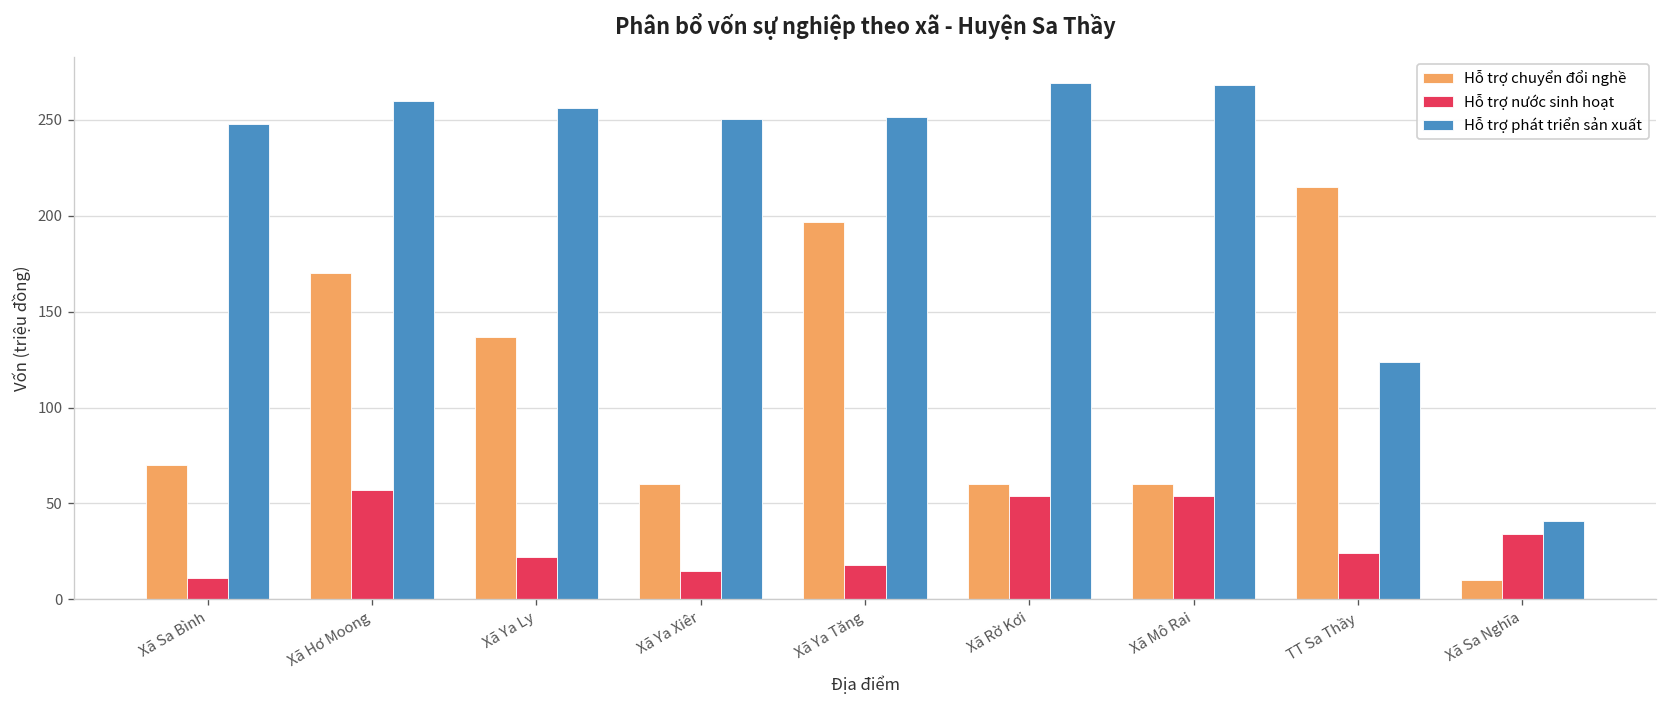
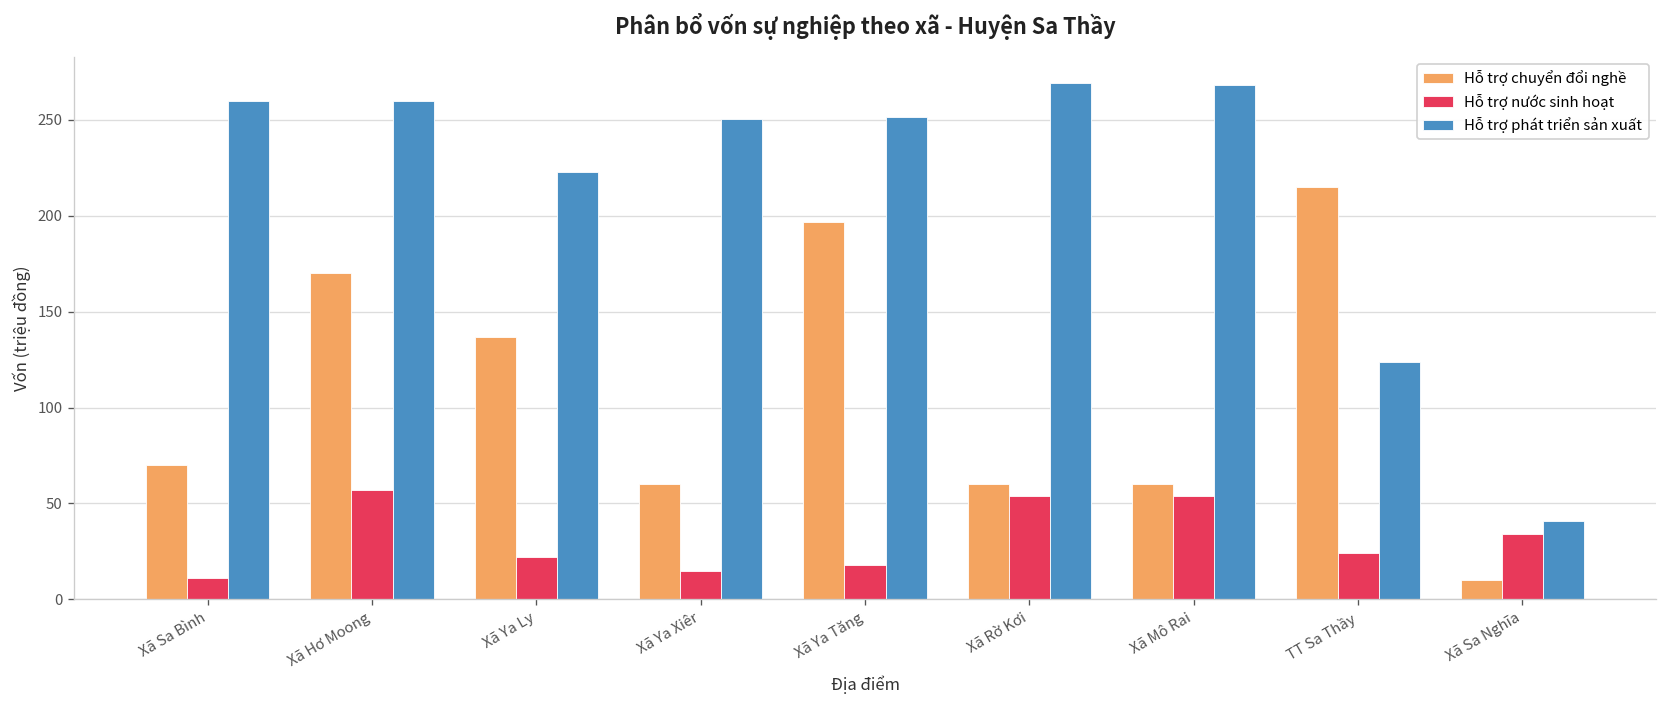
Hỗ trợ phát triển sản xuất, Xã Sa Bình: 248 -> 260
Hỗ trợ phát triển sản xuất, Xã Ya Ly: 256 -> 223
